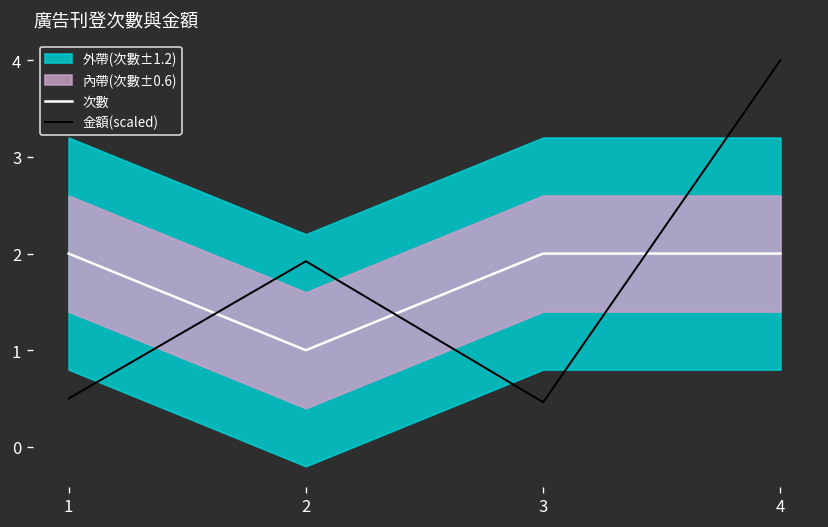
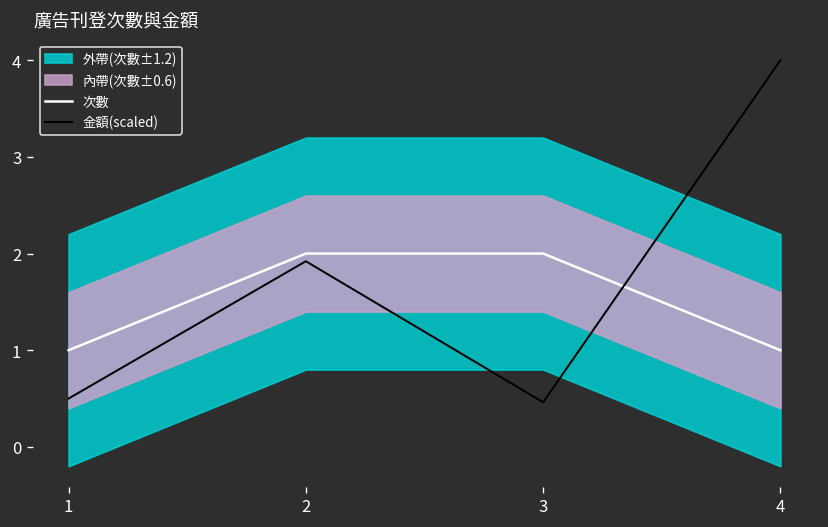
次數, 1: 2 -> 1
次數, 2: 1 -> 2
次數, 4: 2 -> 1
